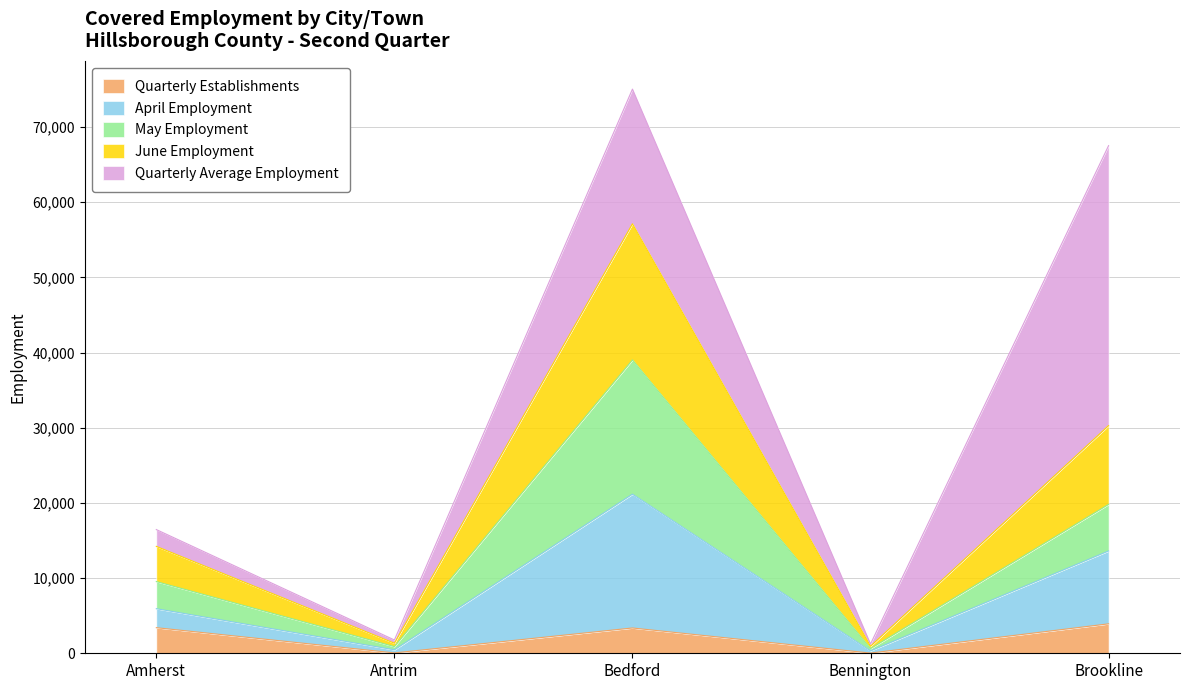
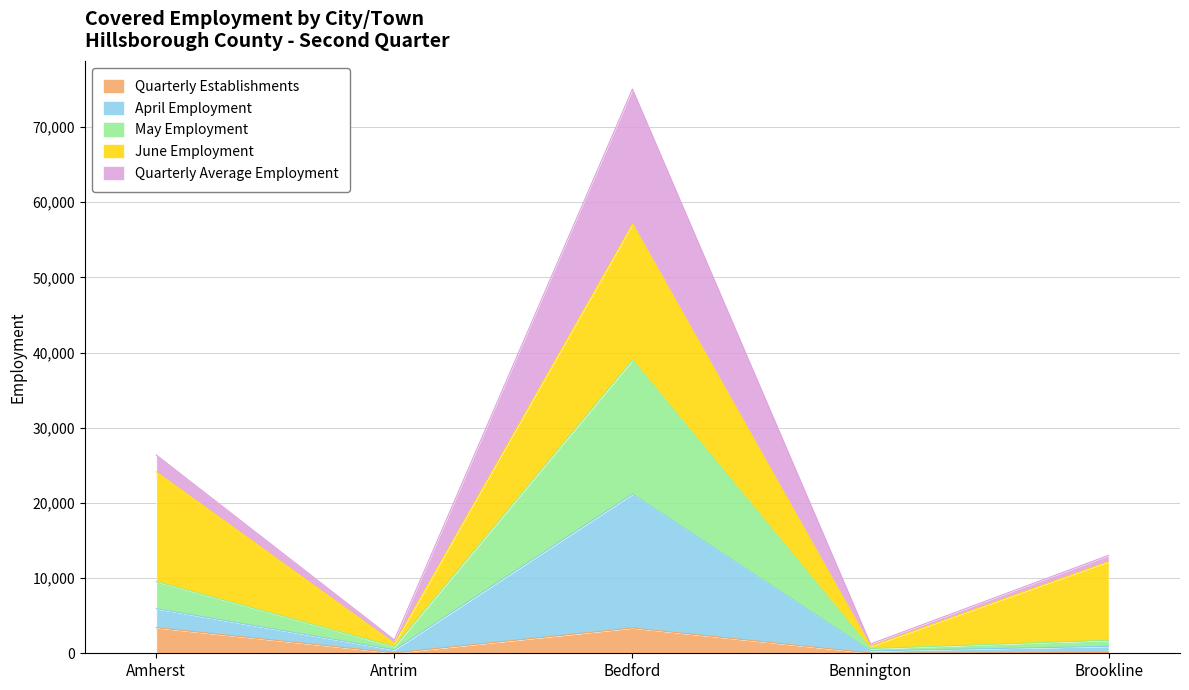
June Employment, Amherst: 5,000 -> 15,000
Quarterly Establishments, Brookline: 4,000 -> 0
April Employment, Brookline: 10,000 -> 1,000
May Employment, Brookline: 6,000 -> 1,000
Quarterly Average Employment, Brookline: 37,000 -> 1,000
